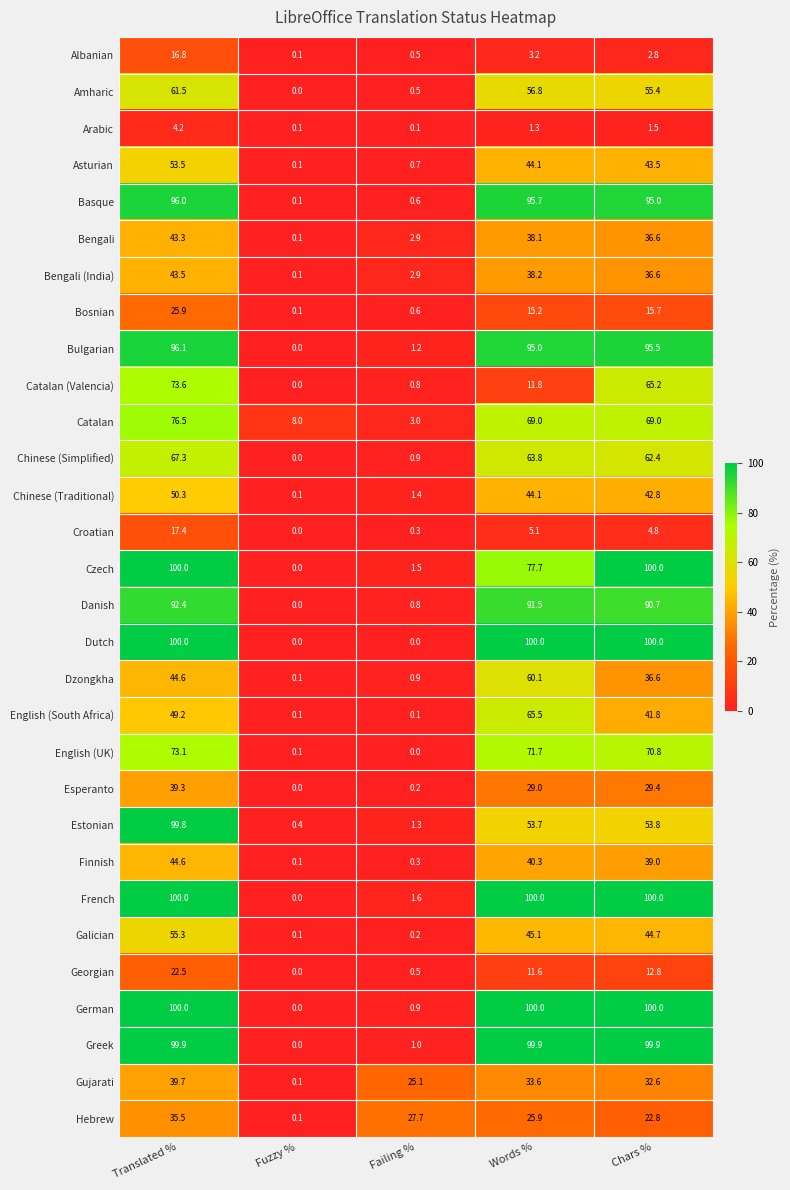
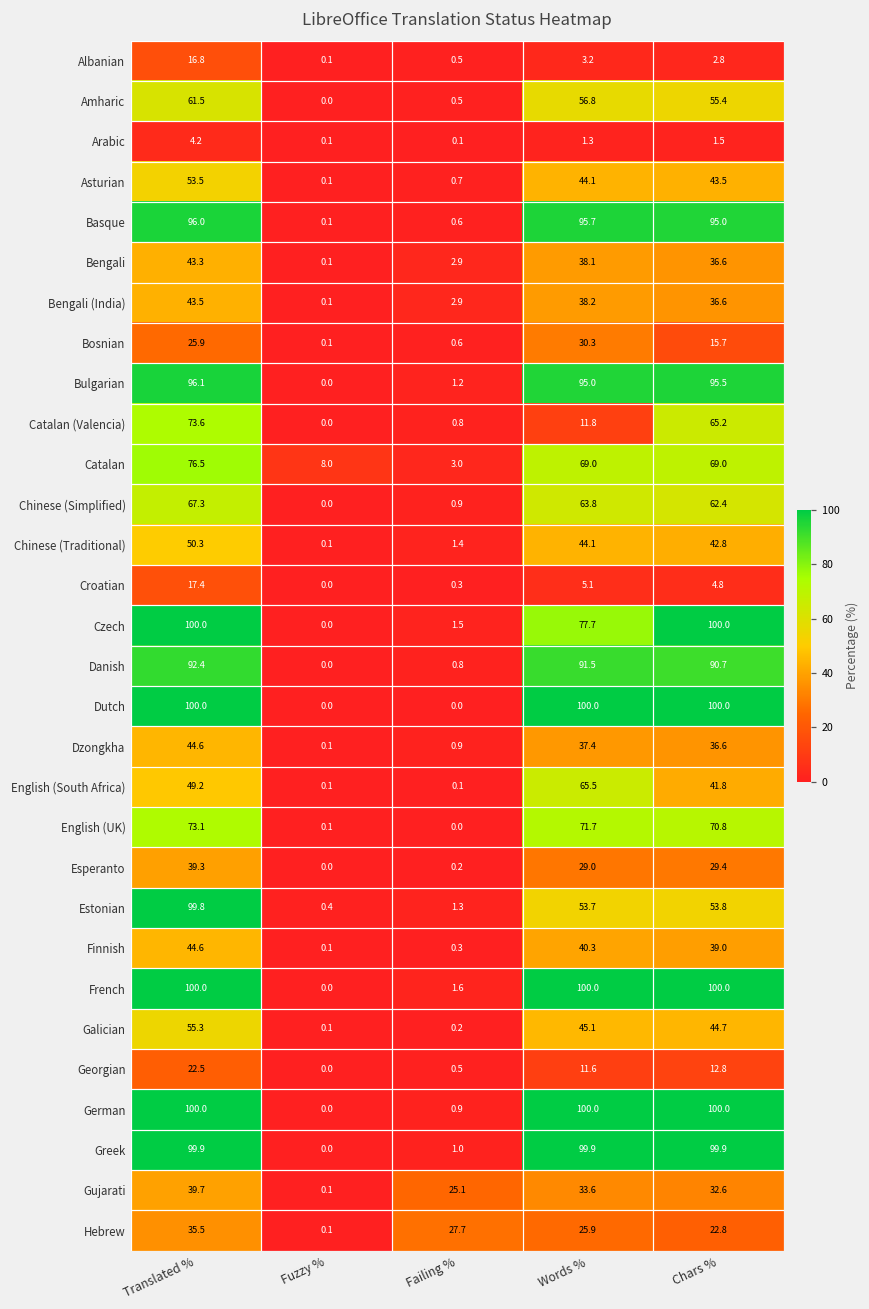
Bosnian, Words %: 15.2 -> 30.3
Dzongkha, Words %: 60.1 -> 37.4
